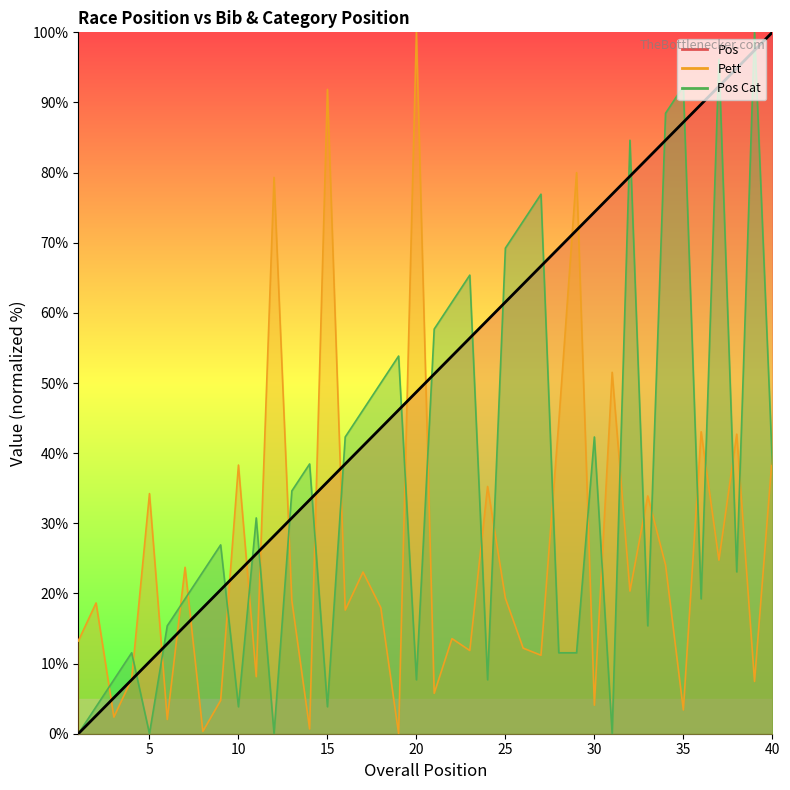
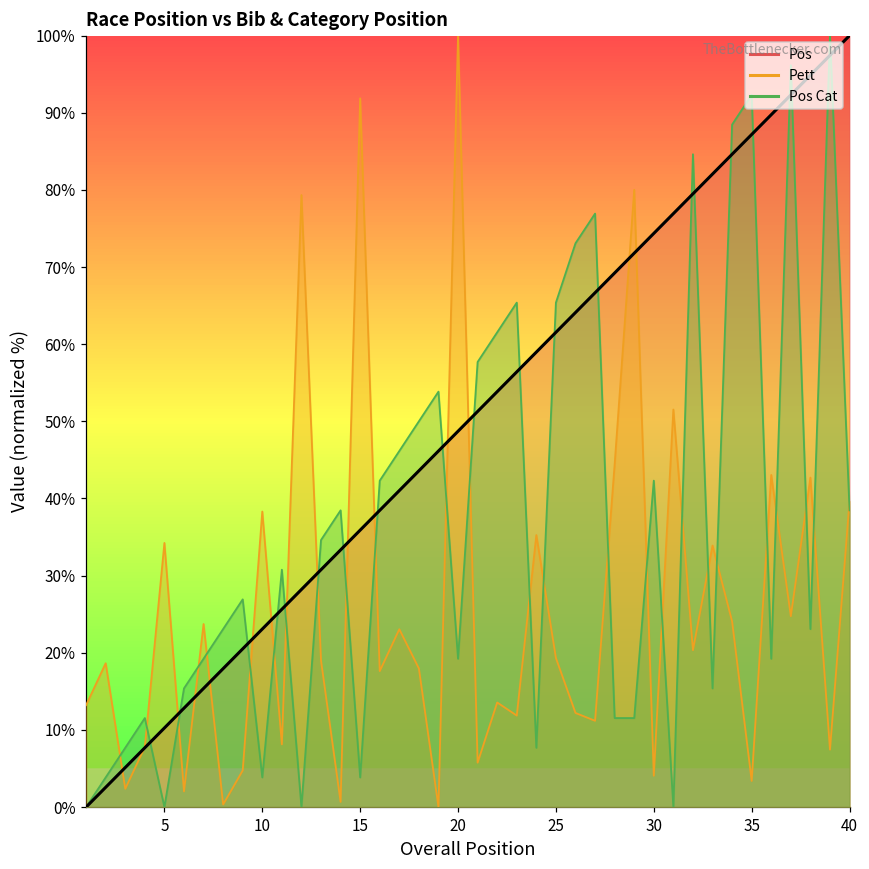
Pos Cat, 20: 8% -> 19%
Pos Cat, 25: 69% -> 65%
